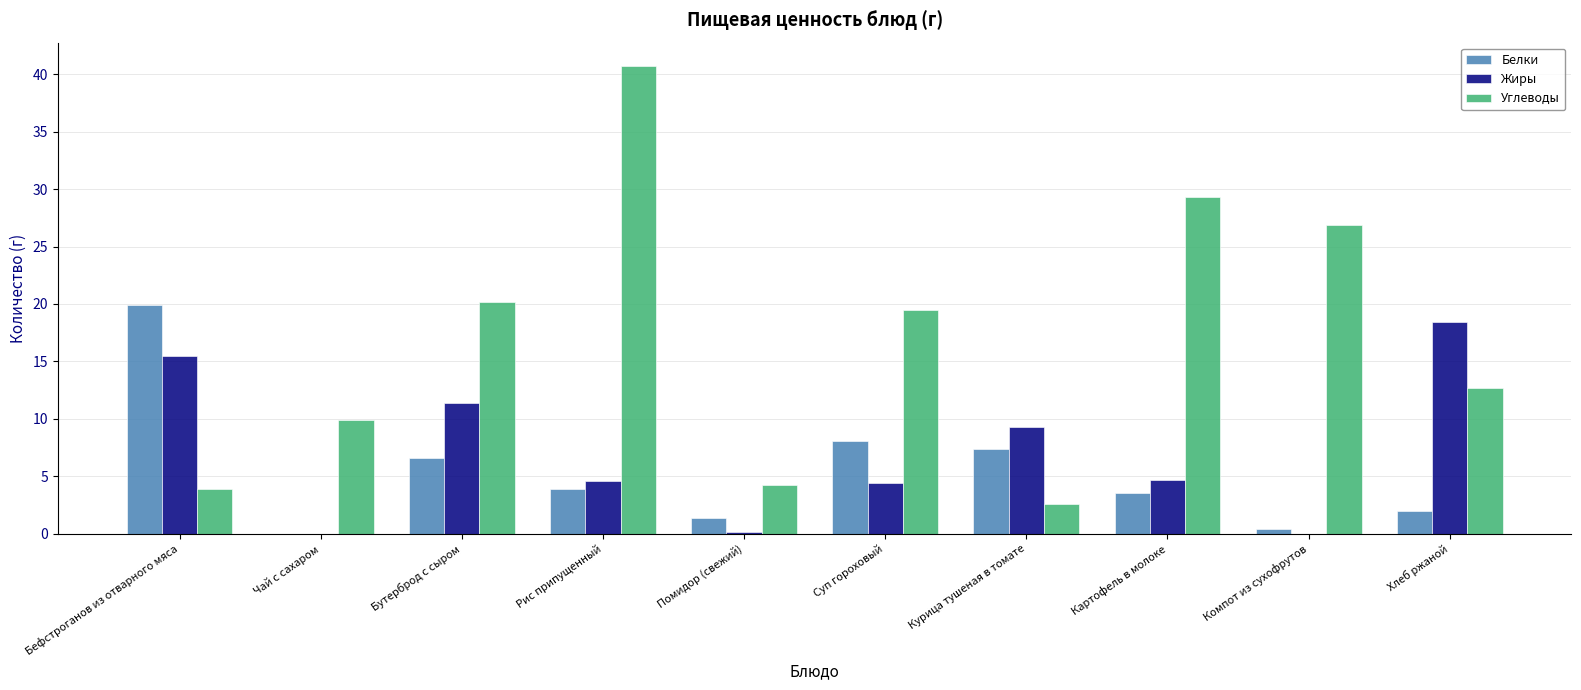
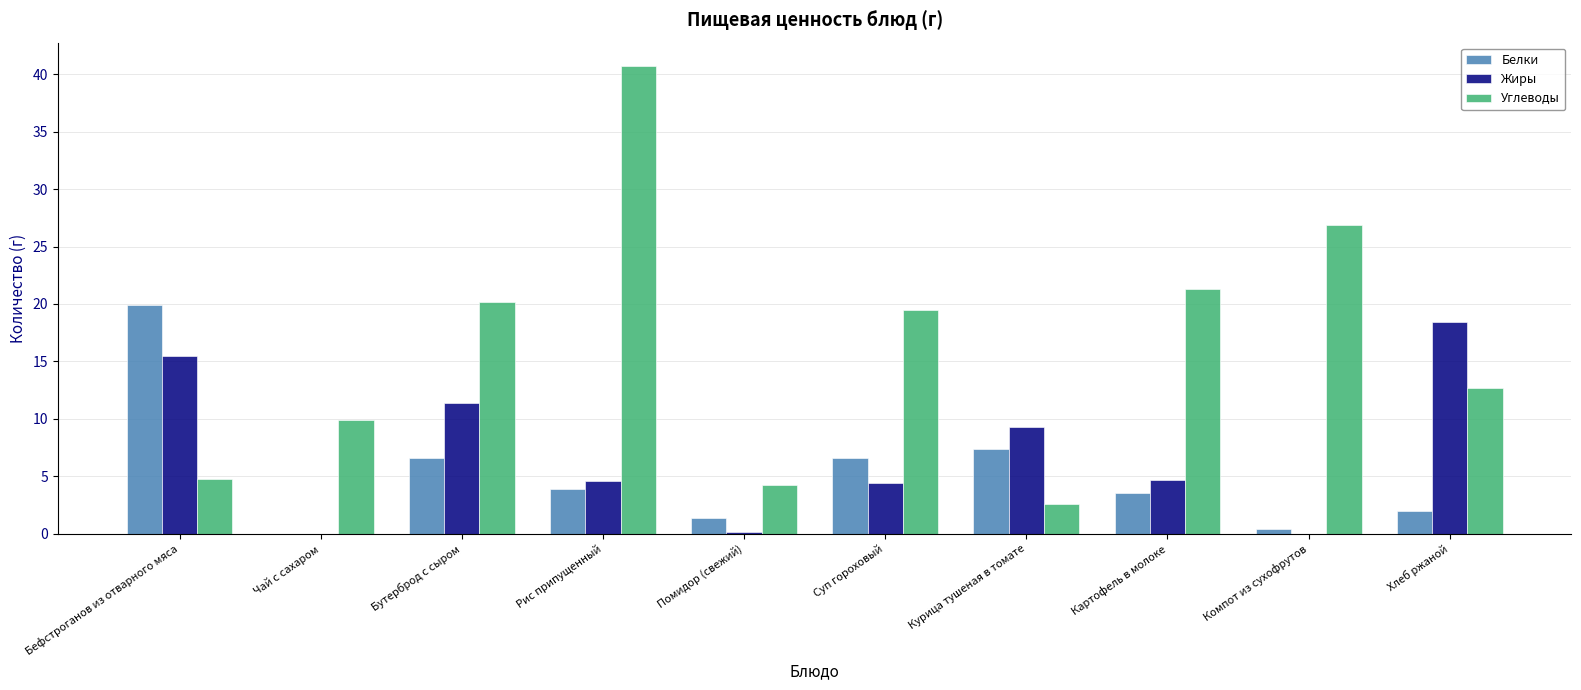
Углеводы, Бефстроганов из отварного мяса: 3.9 -> 4.8
Белки, Суп гороховый: 8.1 -> 6.6
Углеводы, Картофель в молоке: 29.3 -> 21.3
